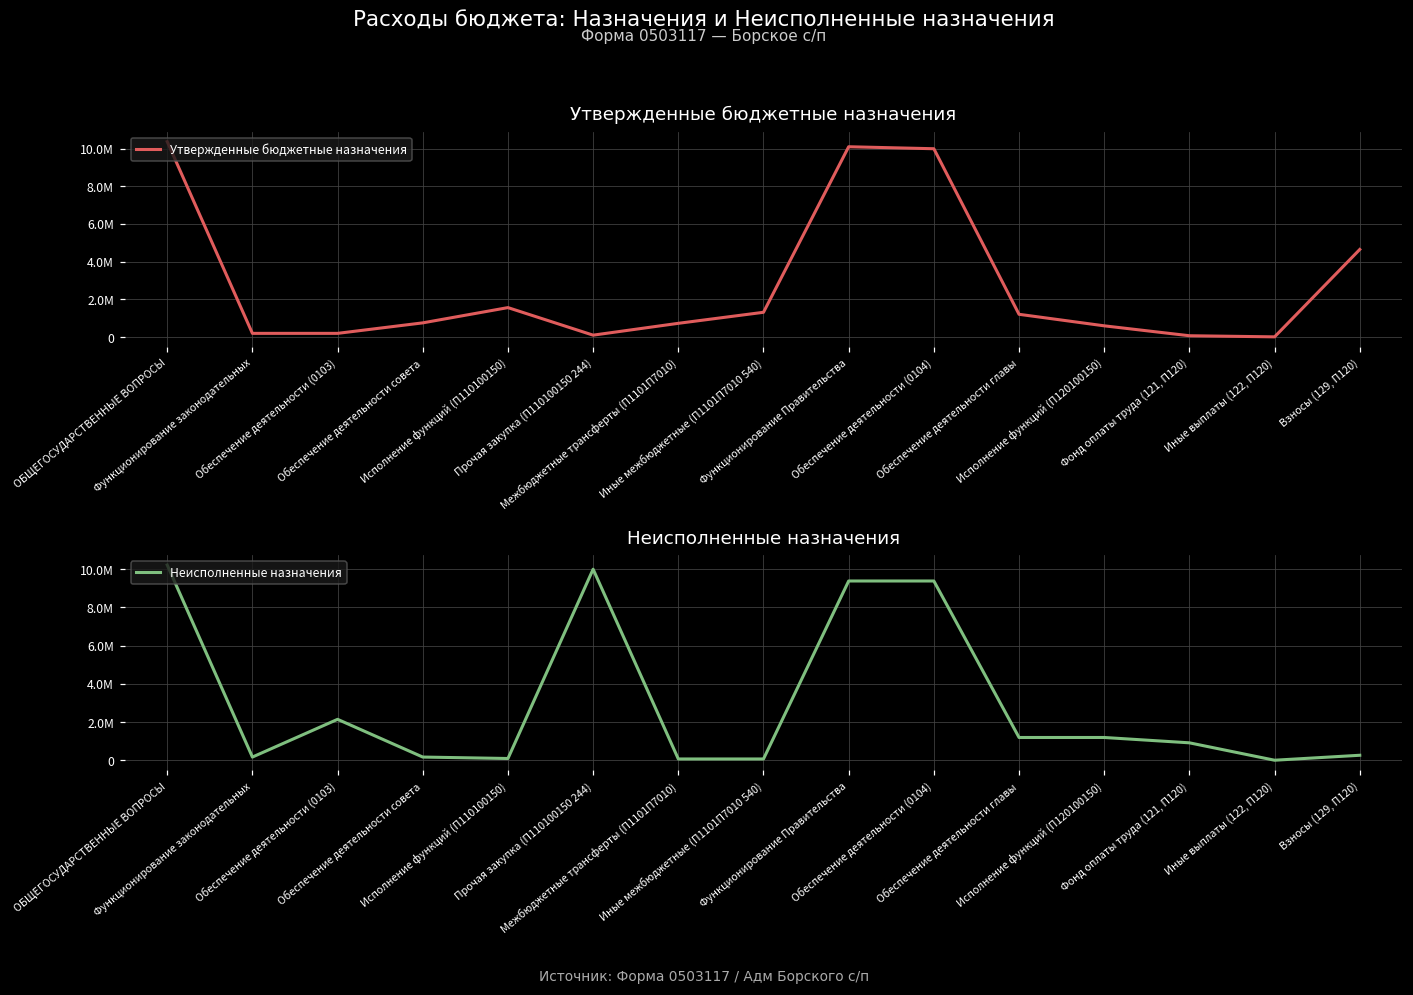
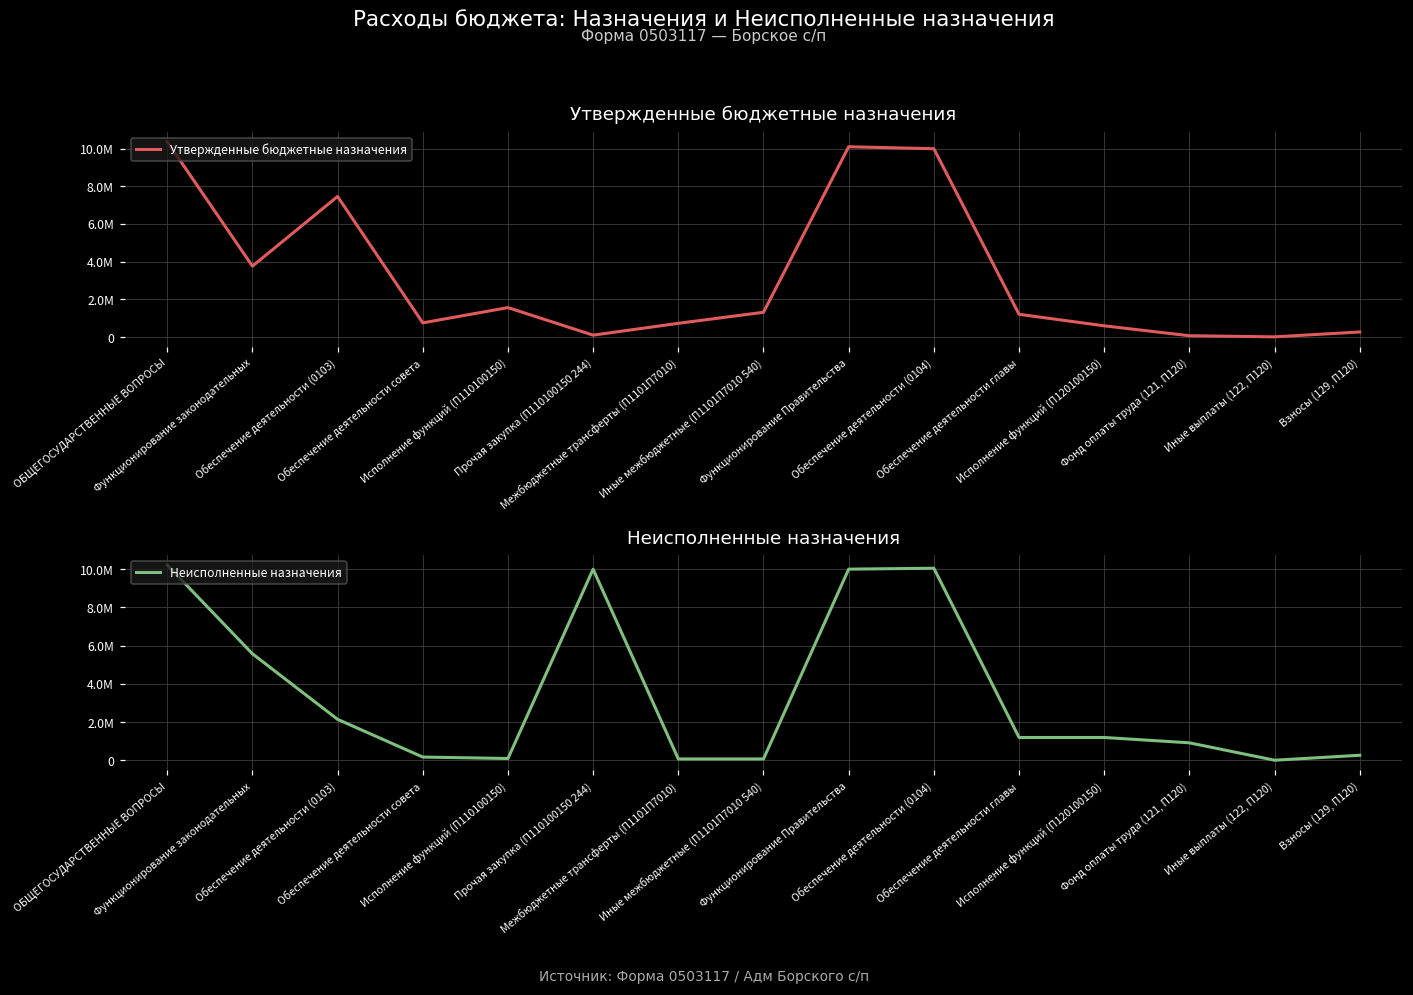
Утвержденные бюджетные назначения, Функционирование законодательных: 200000 -> 3800000
Утвержденные бюджетные назначения, Обеспечение деятельности (0103): 200000 -> 7500000
Утвержденные бюджетные назначения, Взносы (129, П120): 4600000 -> 300000
Неисполненные назначения, Функционирование законодательных: 200000 -> 5600000
Неисполненные назначения, Функционирование Правительства: 9400000 -> 10000000
Неисполненные назначения, Обеспечение деятельности (0104): 9400000 -> 10000000
